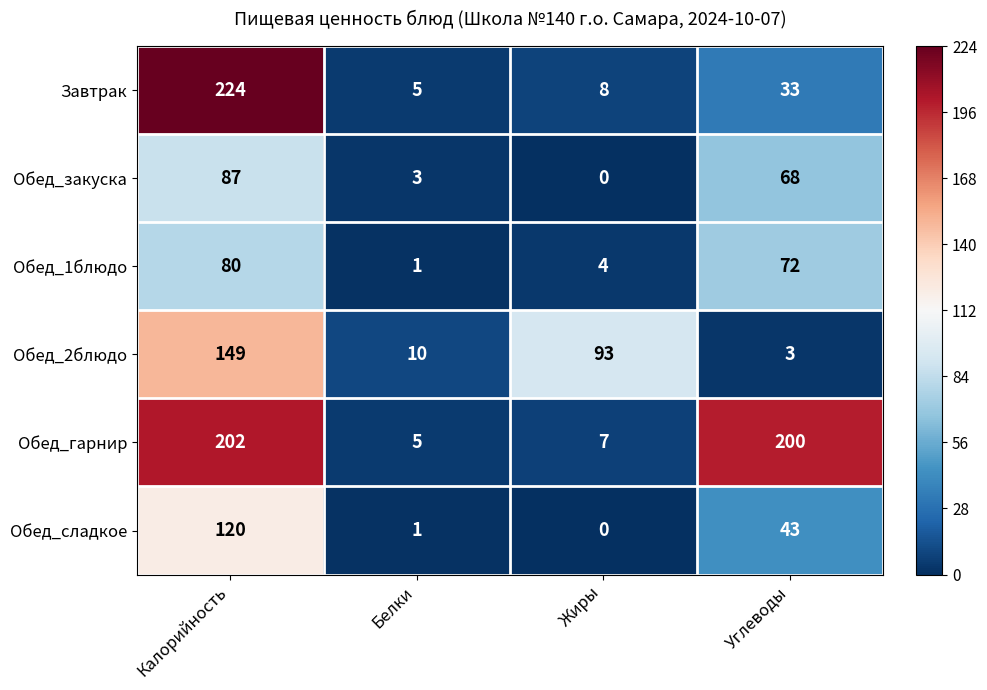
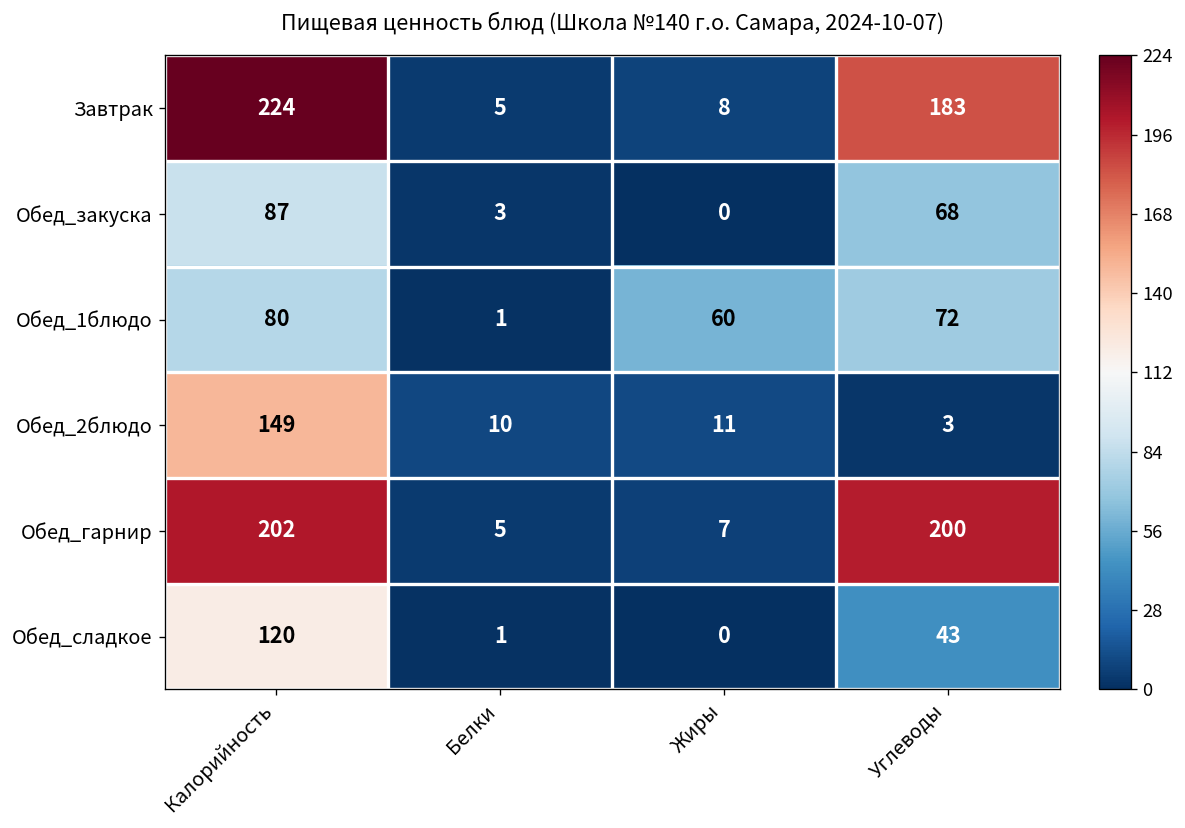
Завтрак, Углеводы: 33 -> 183
Обед_1блюдо, Жиры: 4 -> 60
Обед_2блюдо, Жиры: 93 -> 11
